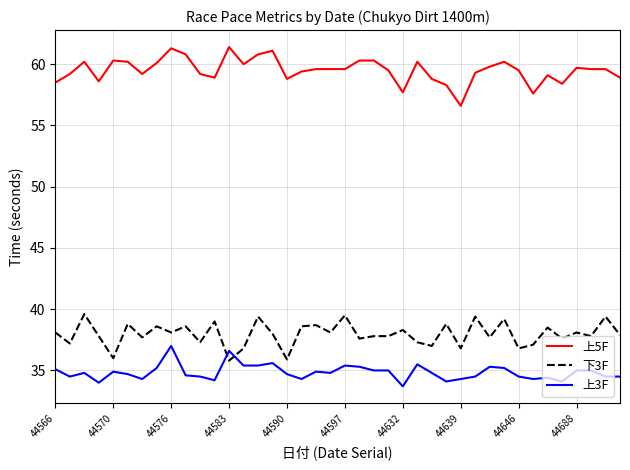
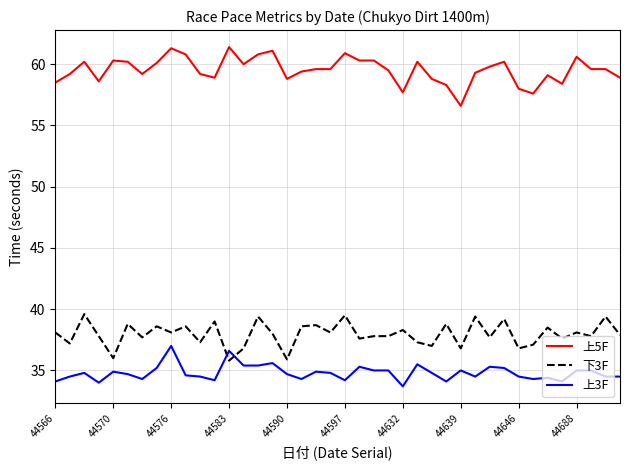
上3F, 44566: 35.1 -> 34.1
上5F, 44597: 59.6 -> 60.9
上3F, 44597: 35.4 -> 34.2
上3F, 44639: 34.3 -> 35.0
上5F, 44646: 59.5 -> 58.0
上5F, 44688: 59.7 -> 60.6
